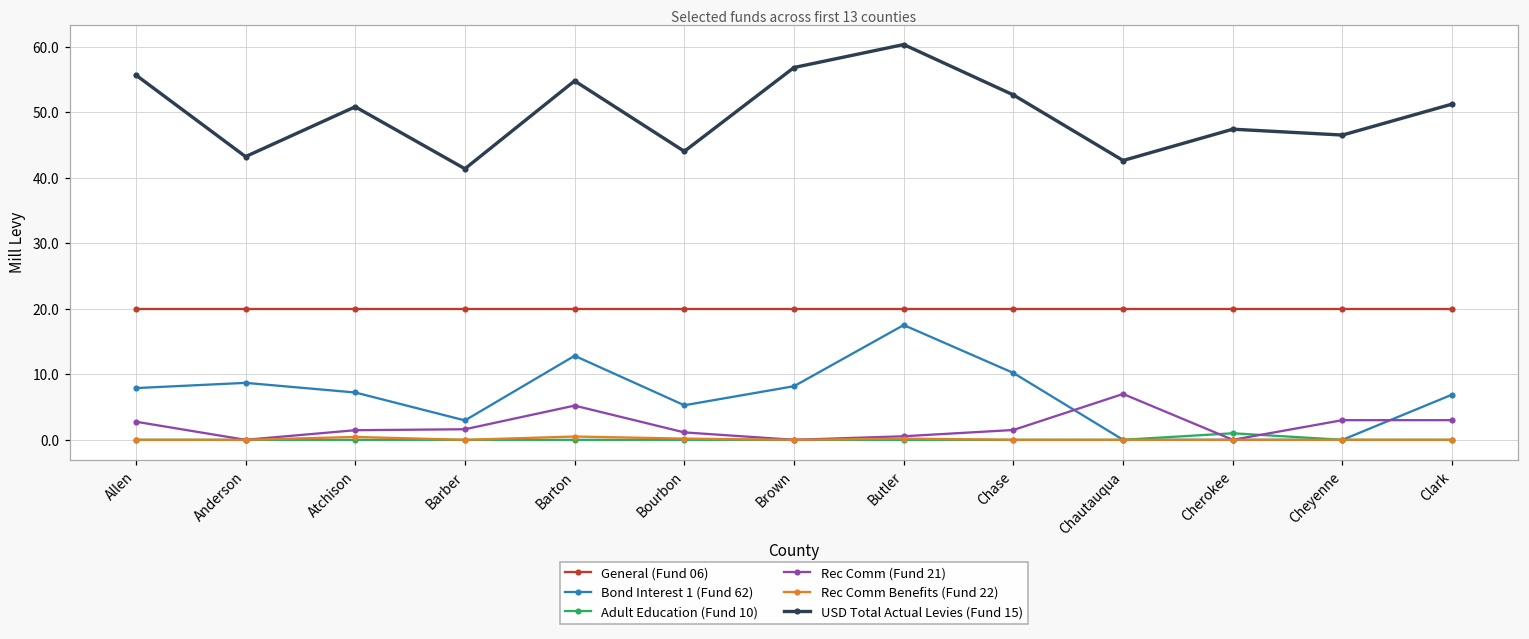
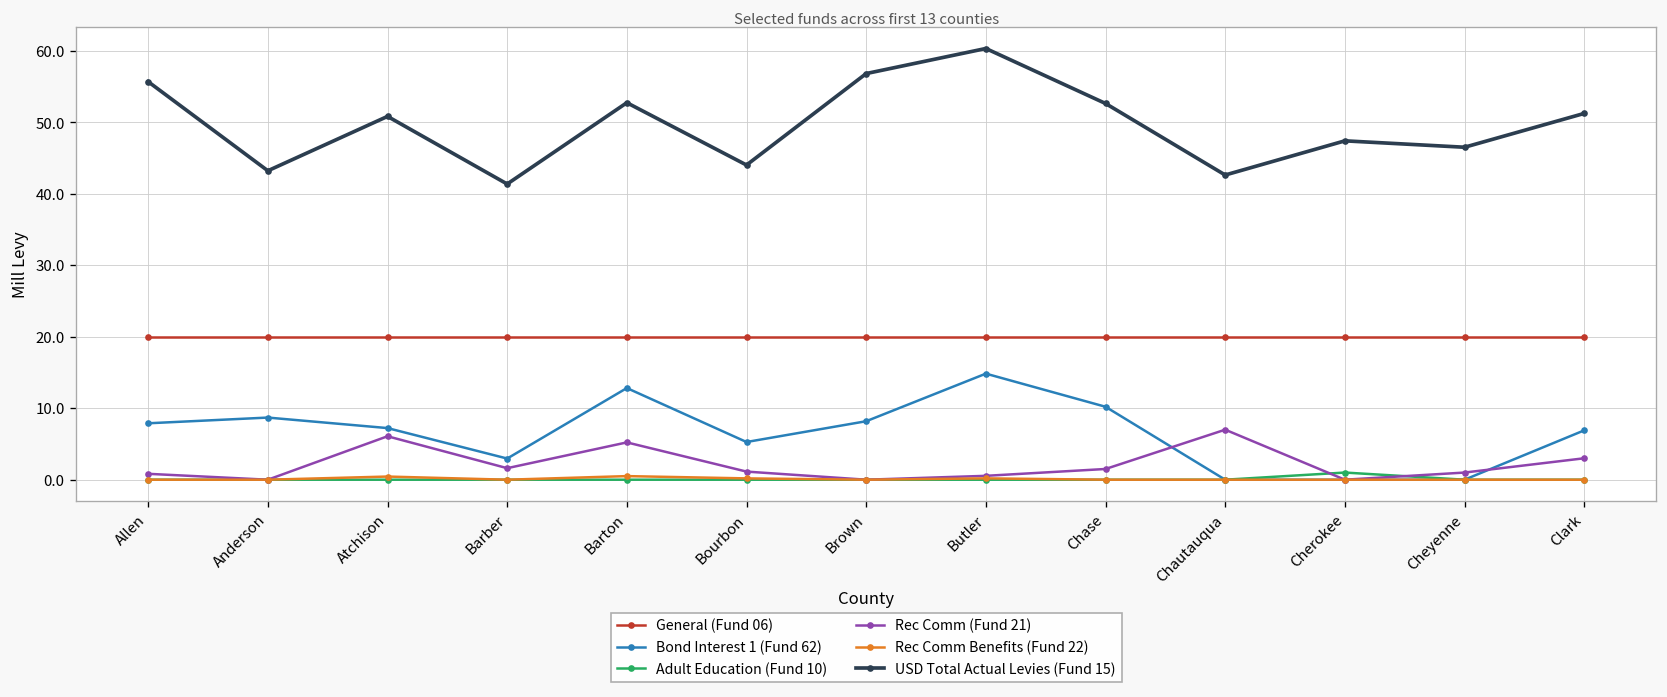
Rec Comm (Fund 21), Allen: 3 -> 1
Rec Comm (Fund 21), Atchison: 1 -> 6
USD Total Actual Levies (Fund 15), Barton: 55 -> 53
Bond Interest 1 (Fund 62), Butler: 18 -> 15
Rec Comm (Fund 21), Cheyenne: 3 -> 1
